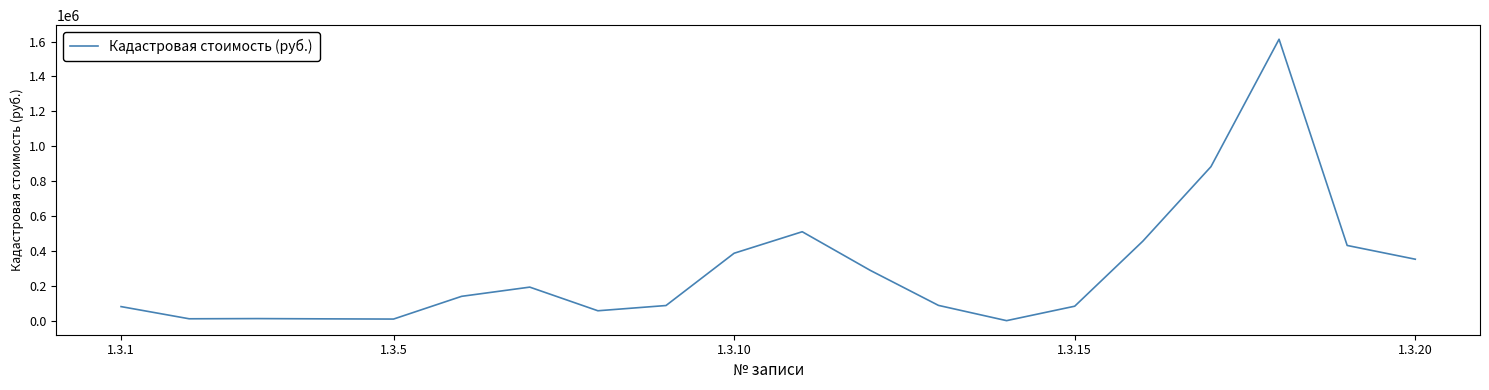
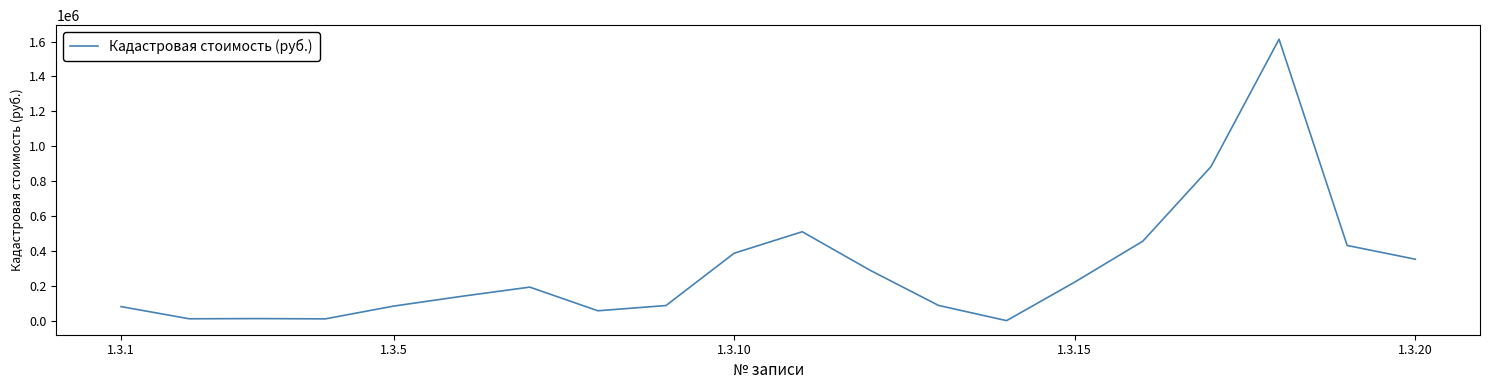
1.3.5: 10000 -> 80000
1.3.15: 80000 -> 220000
